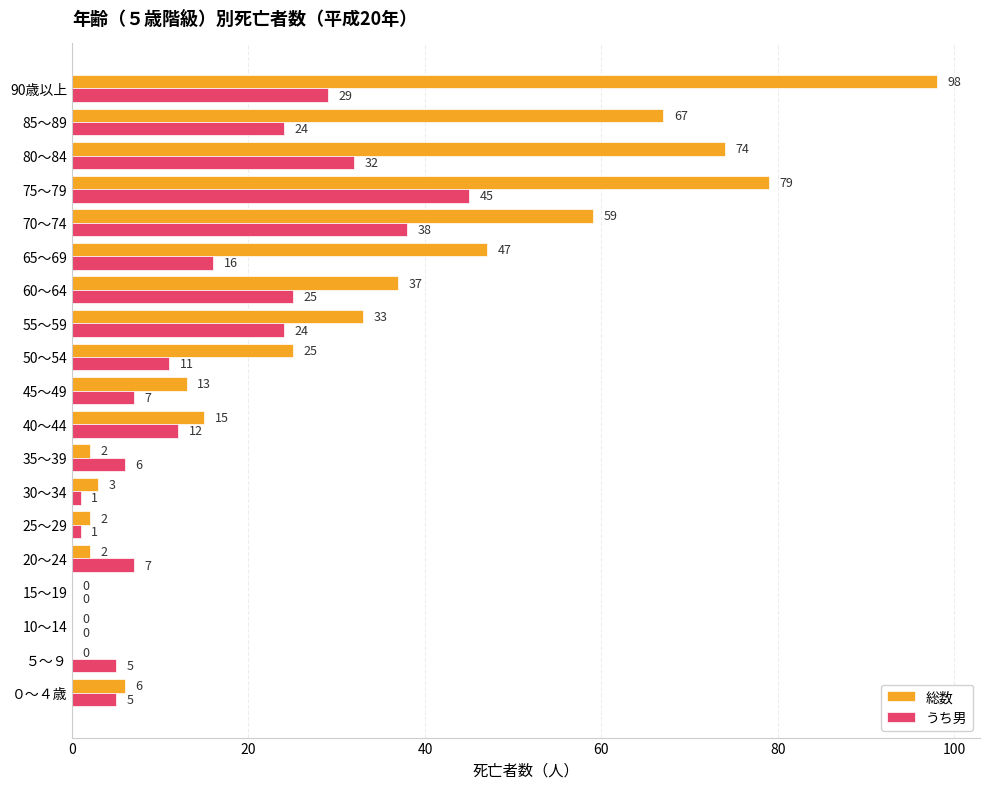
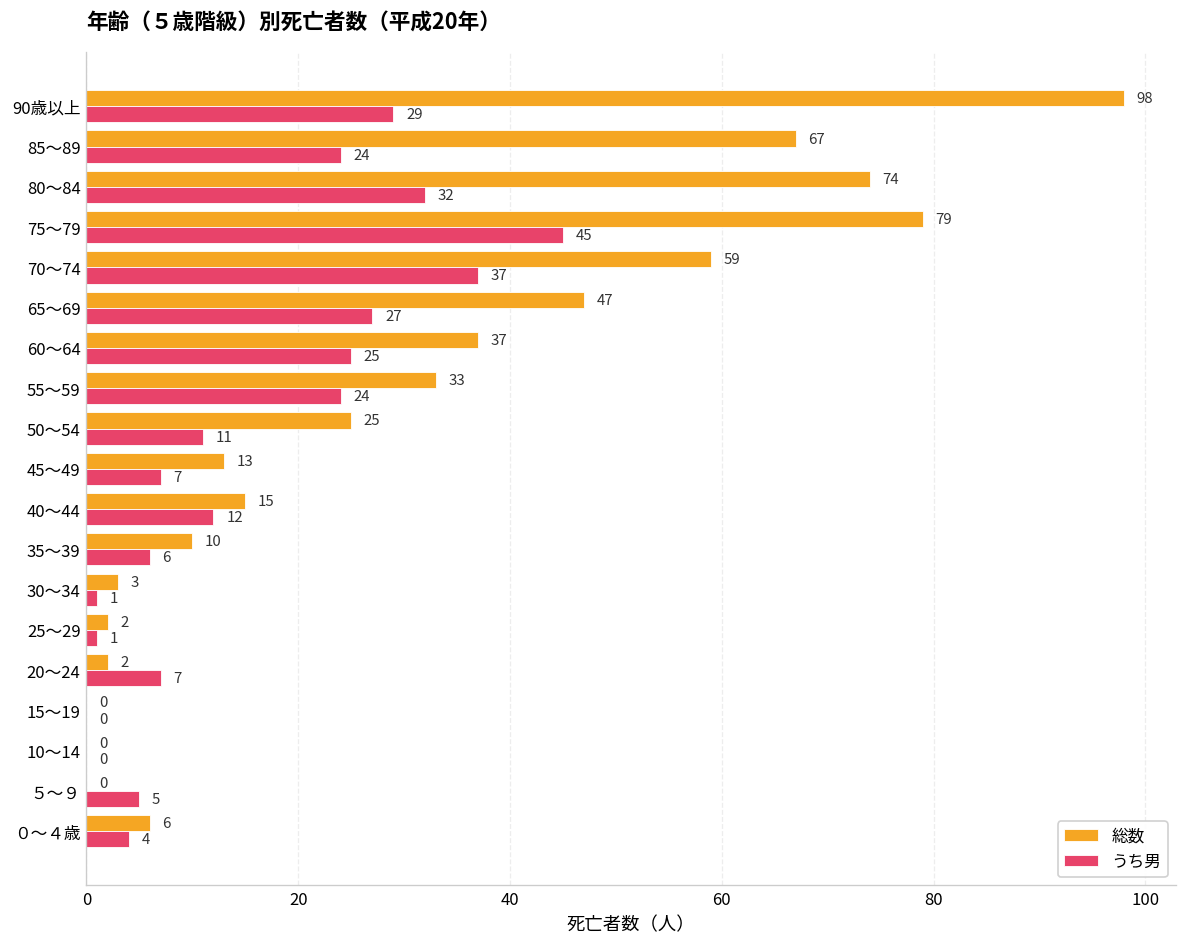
うち男, 70～74: 38 -> 37
うち男, 65～69: 16 -> 27
総数, 35～39: 2 -> 10
うち男, ０～４歳: 5 -> 4
